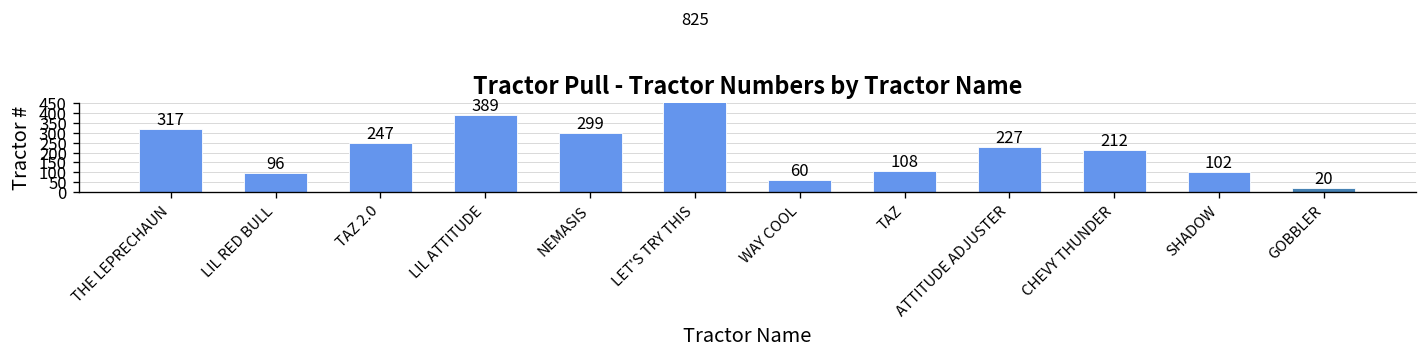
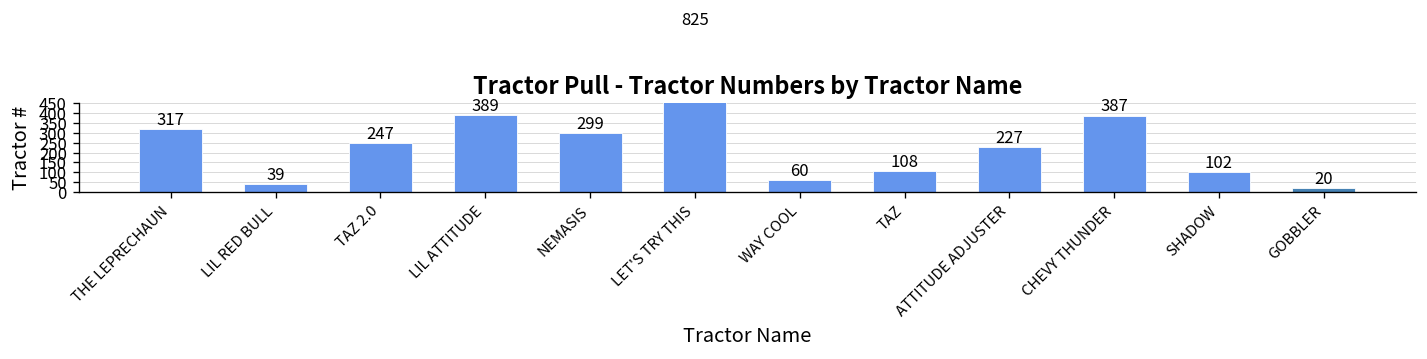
LIL RED BULL: 96 -> 39
CHEVY THUNDER: 212 -> 387
